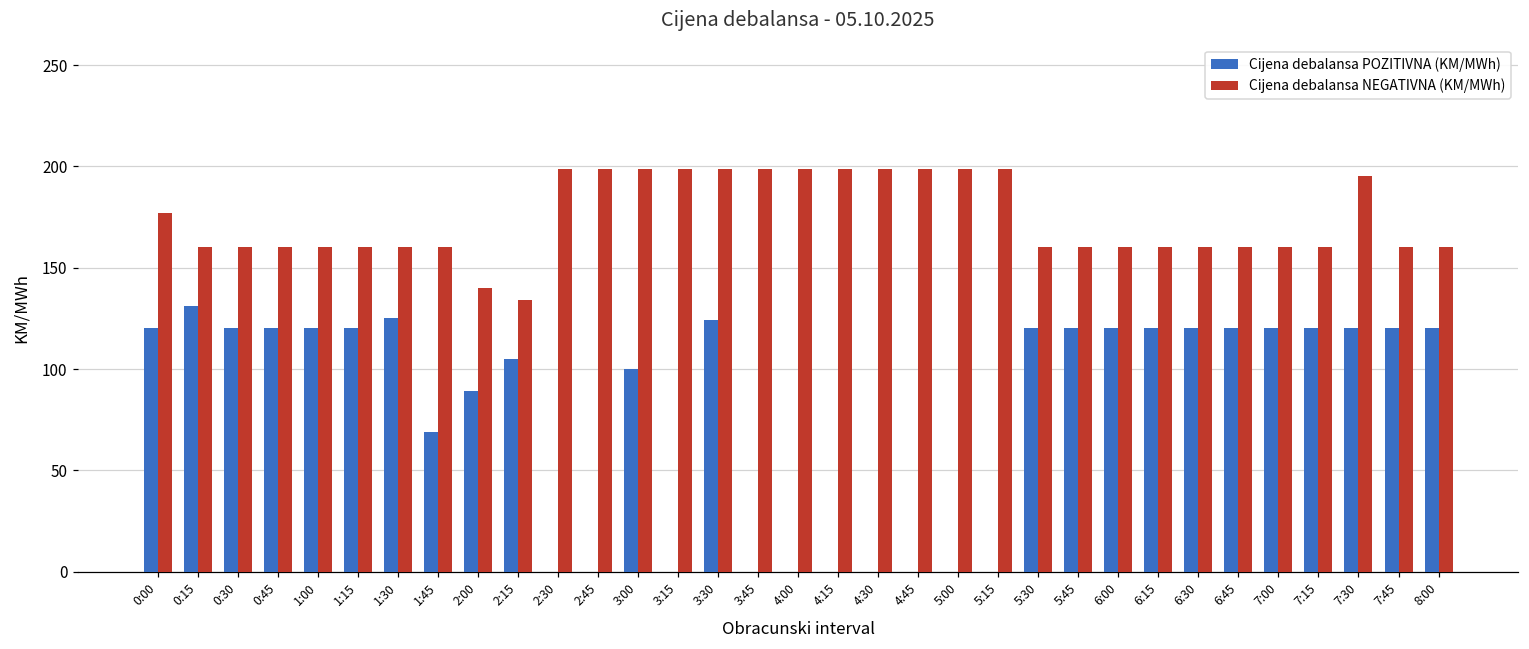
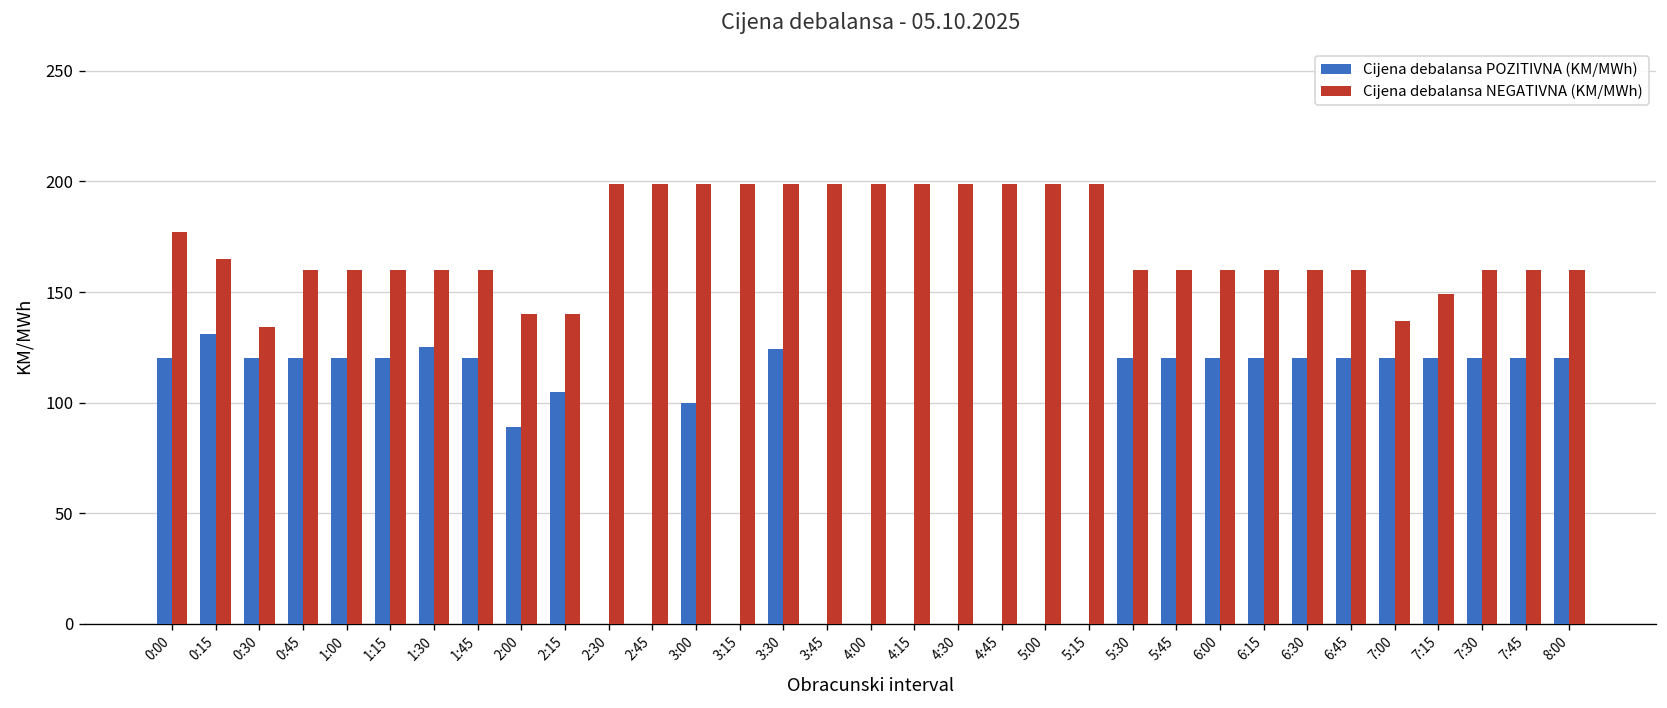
Cijena debalansa NEGATIVNA (KM/MWh), 0:15: 160 -> 165
Cijena debalansa NEGATIVNA (KM/MWh), 0:30: 160 -> 134
Cijena debalansa POZITIVNA (KM/MWh), 1:45: 69 -> 120
Cijena debalansa NEGATIVNA (KM/MWh), 2:15: 134 -> 140
Cijena debalansa NEGATIVNA (KM/MWh), 7:00: 160 -> 137
Cijena debalansa NEGATIVNA (KM/MWh), 7:15: 160 -> 149
Cijena debalansa NEGATIVNA (KM/MWh), 7:30: 195 -> 160
